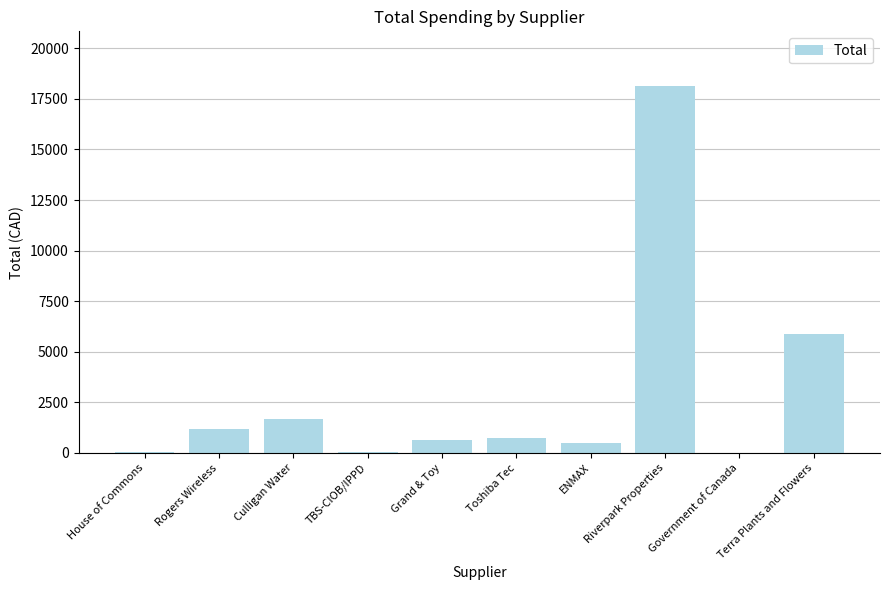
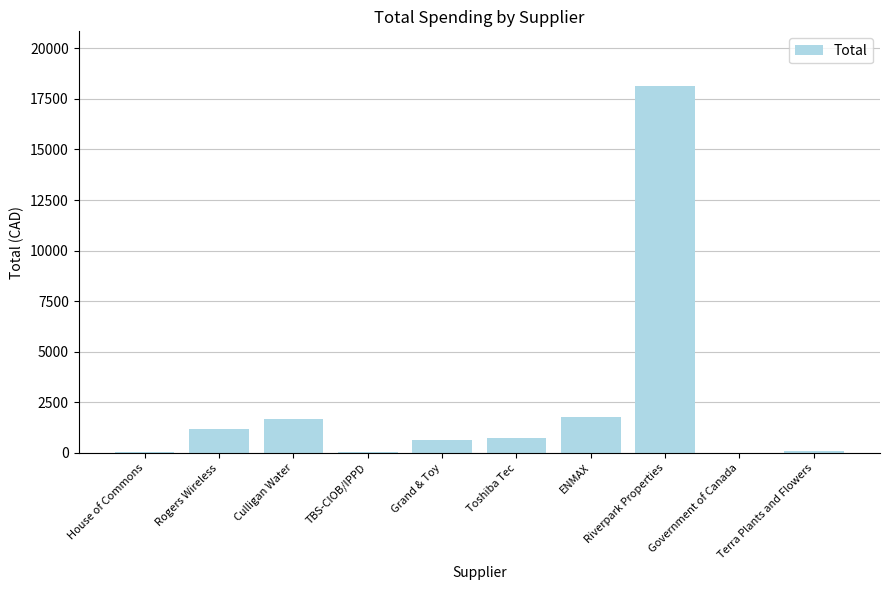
ENMAX: 500 -> 1800
Terra Plants and Flowers: 5900 -> 100
